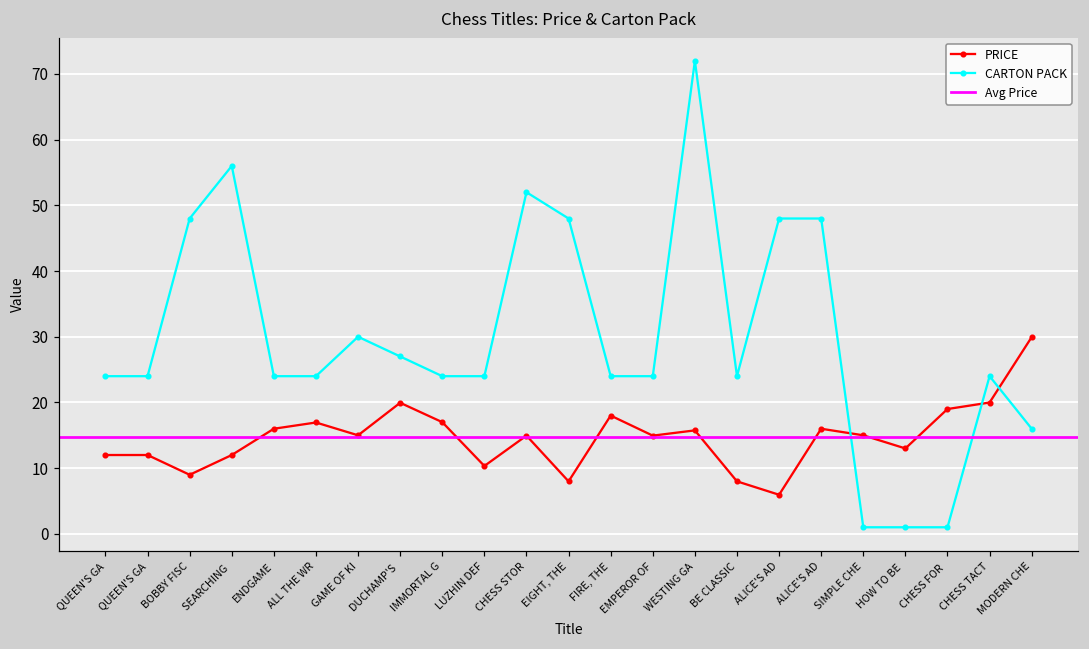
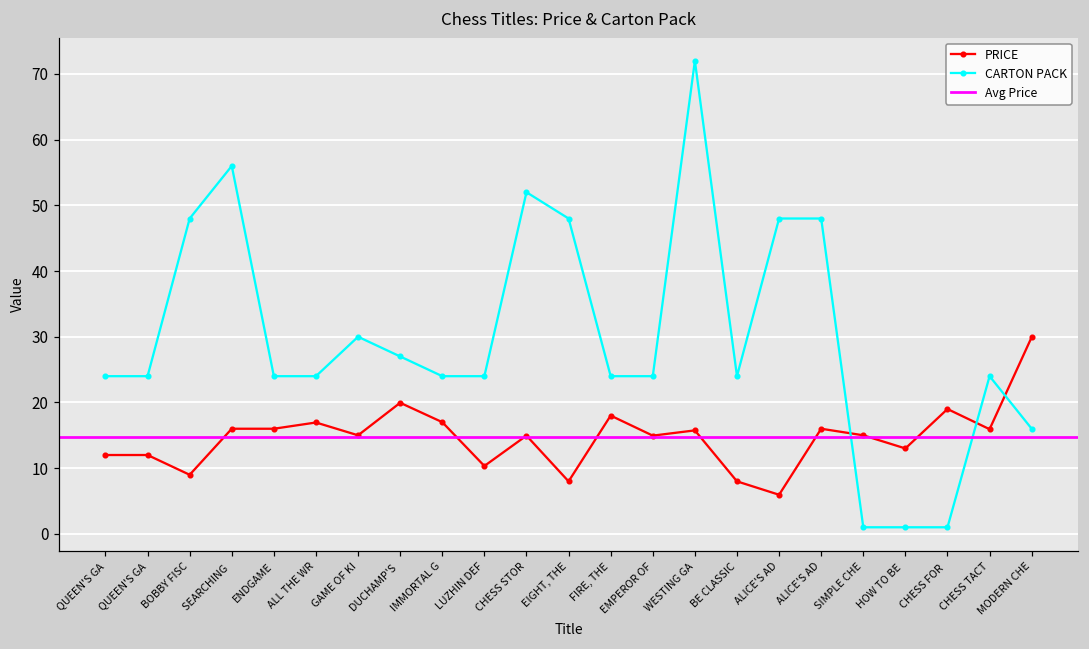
PRICE, SEARCHING: 12 -> 16
PRICE, CHESS TACT: 20 -> 16
